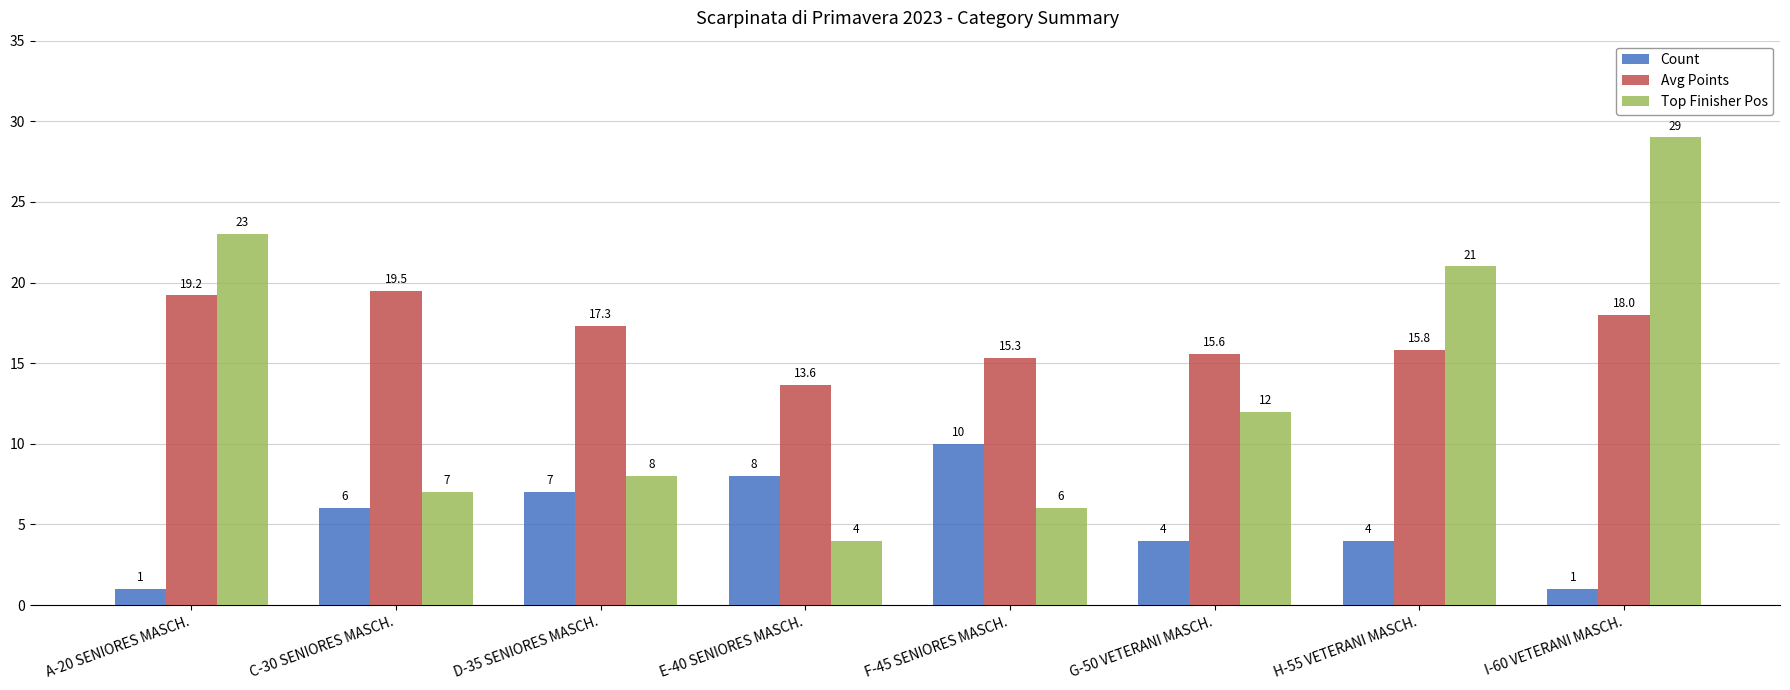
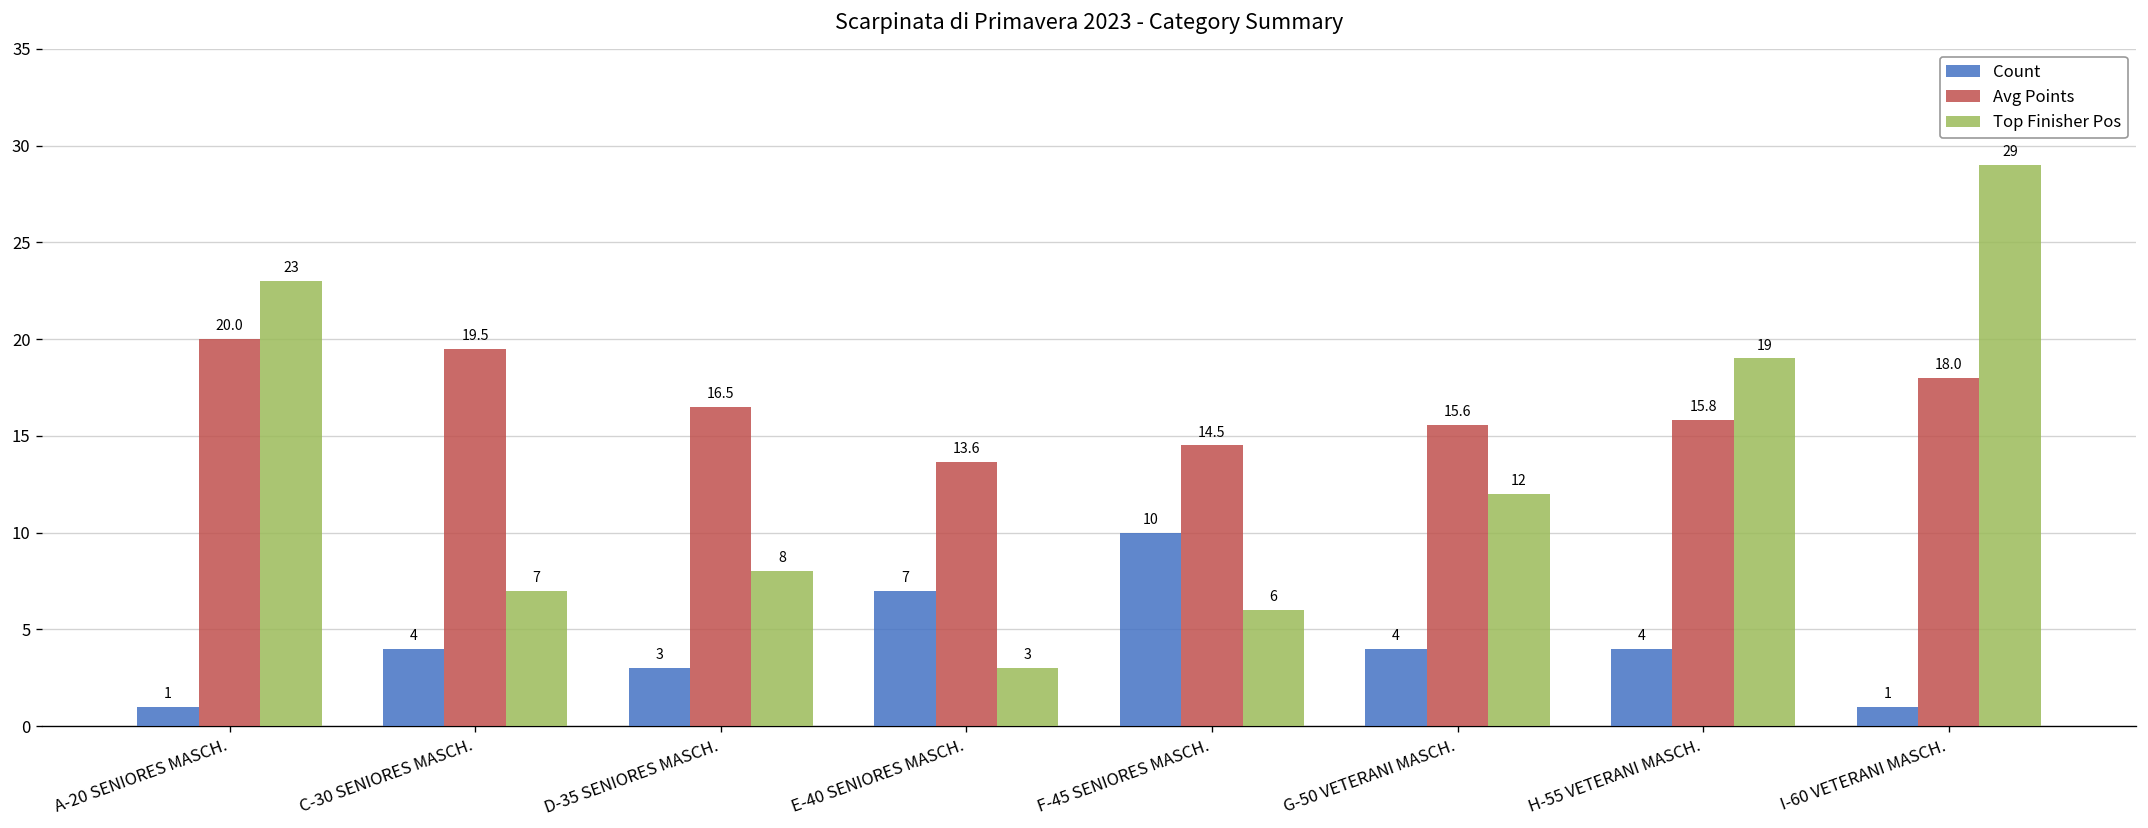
Avg Points, A-20 SENIORES MASCH.: 19.2 -> 20.0
Count, C-30 SENIORES MASCH.: 6 -> 4
Count, D-35 SENIORES MASCH.: 7 -> 3
Avg Points, D-35 SENIORES MASCH.: 17.3 -> 16.5
Count, E-40 SENIORES MASCH.: 8 -> 7
Top Finisher Pos, E-40 SENIORES MASCH.: 4 -> 3
Avg Points, F-45 SENIORES MASCH.: 15.3 -> 14.5
Top Finisher Pos, H-55 VETERANI MASCH.: 21 -> 19
